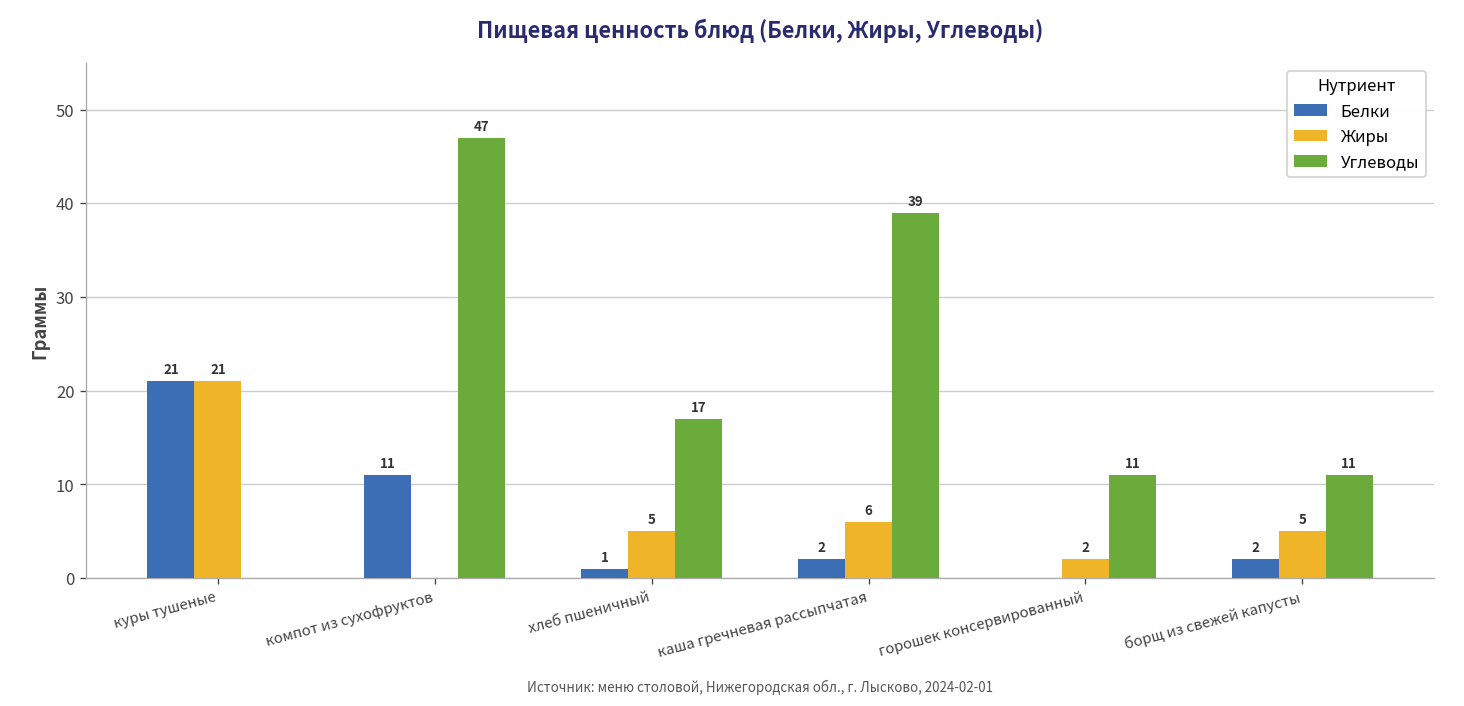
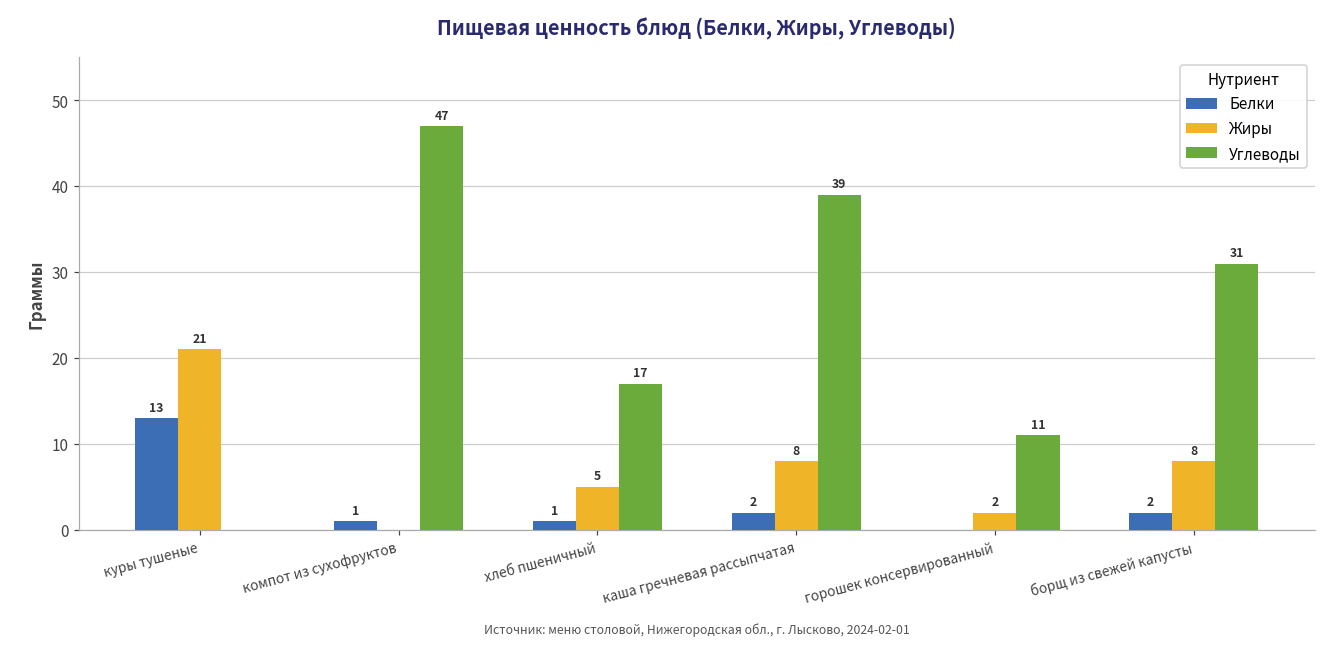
Белки, куры тушеные: 21 -> 13
Белки, компот из сухофруктов: 11 -> 1
Жиры, каша гречневая рассыпчатая: 6 -> 8
Жиры, борщ из свежей капусты: 5 -> 8
Углеводы, борщ из свежей капусты: 11 -> 31
